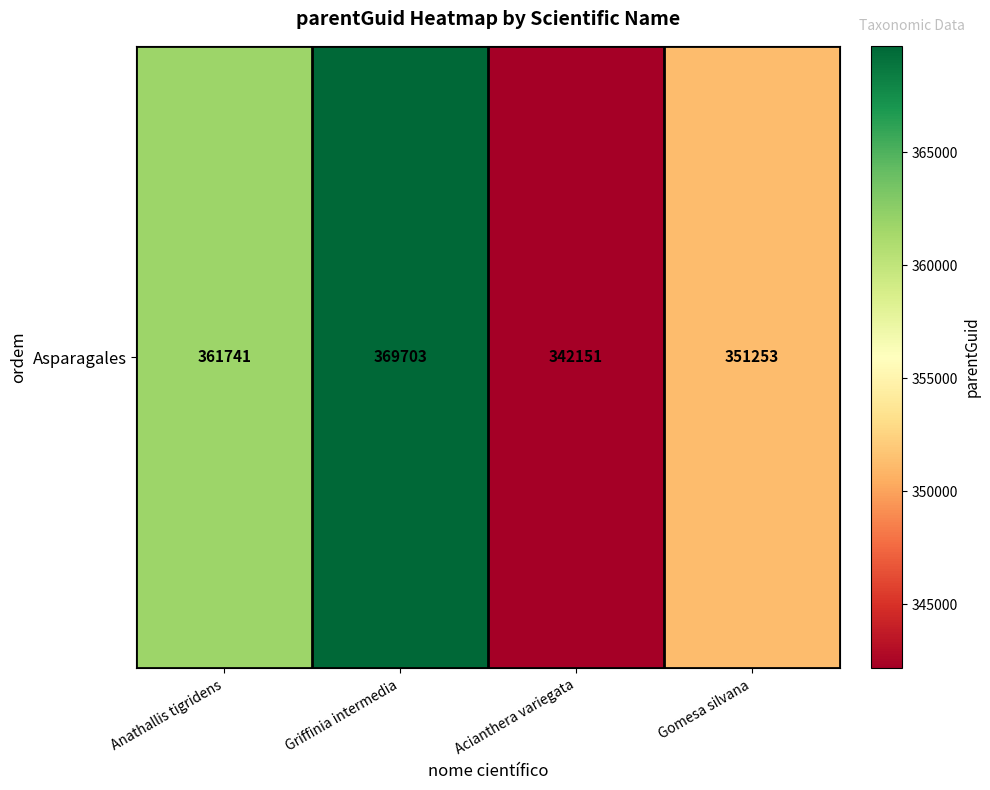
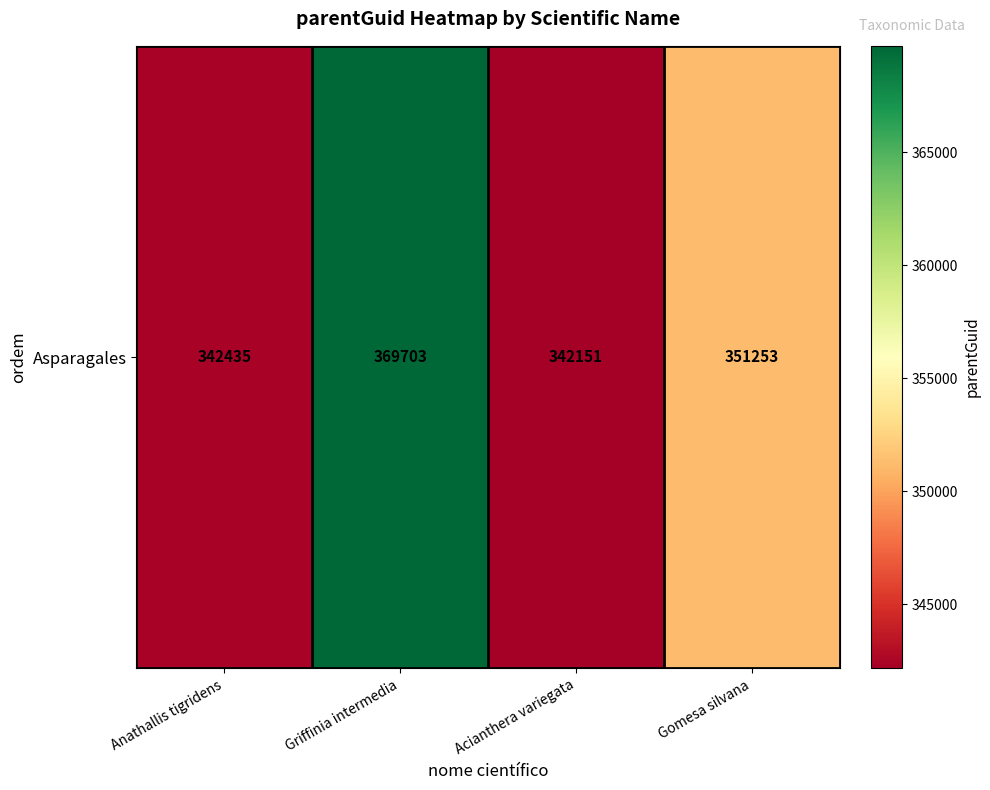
Asparagales, Anathallis tigridens: 361741 -> 342435
